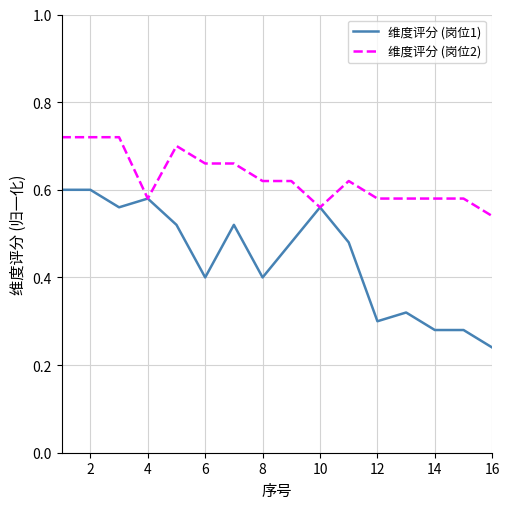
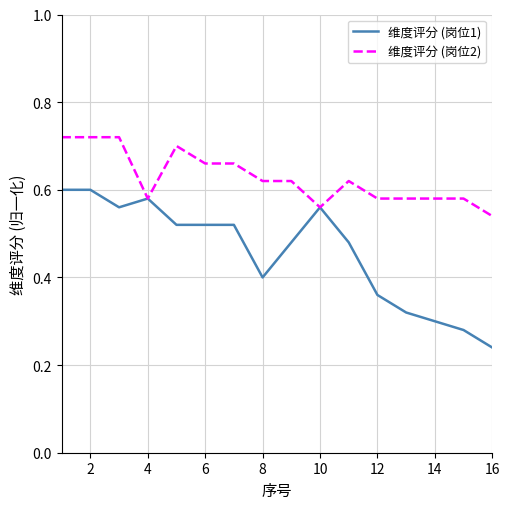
维度评分 (岗位1), 6: 0.40 -> 0.52
维度评分 (岗位1), 12: 0.30 -> 0.36
维度评分 (岗位1), 14: 0.28 -> 0.30
